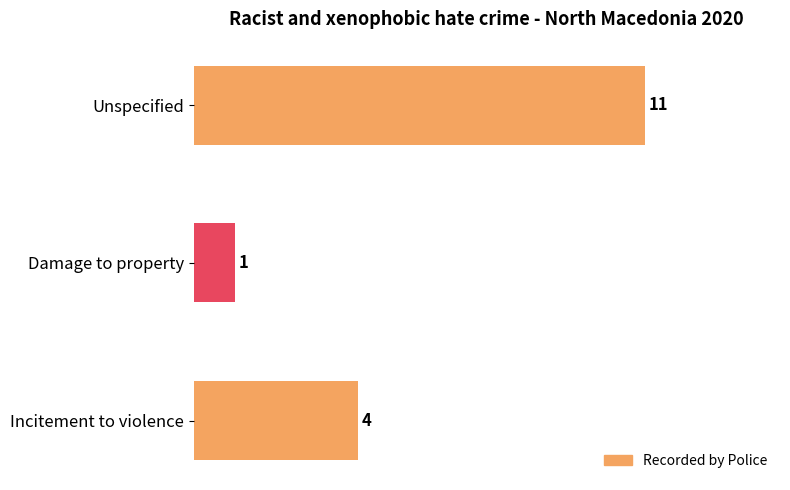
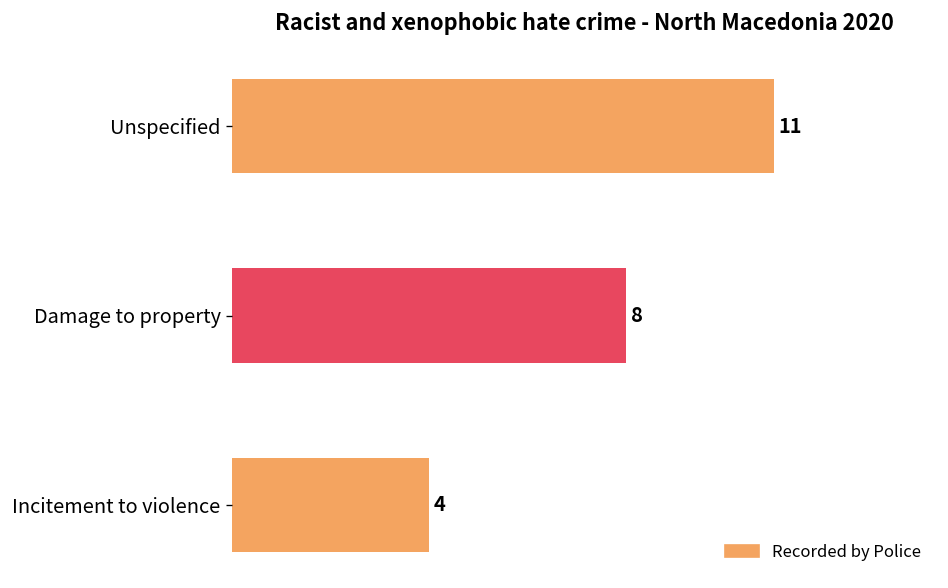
Damage to property: 1 -> 8
